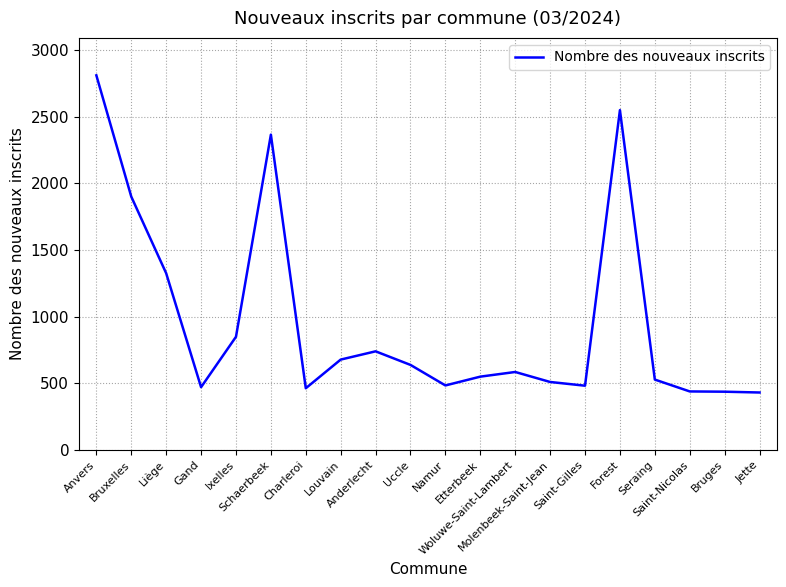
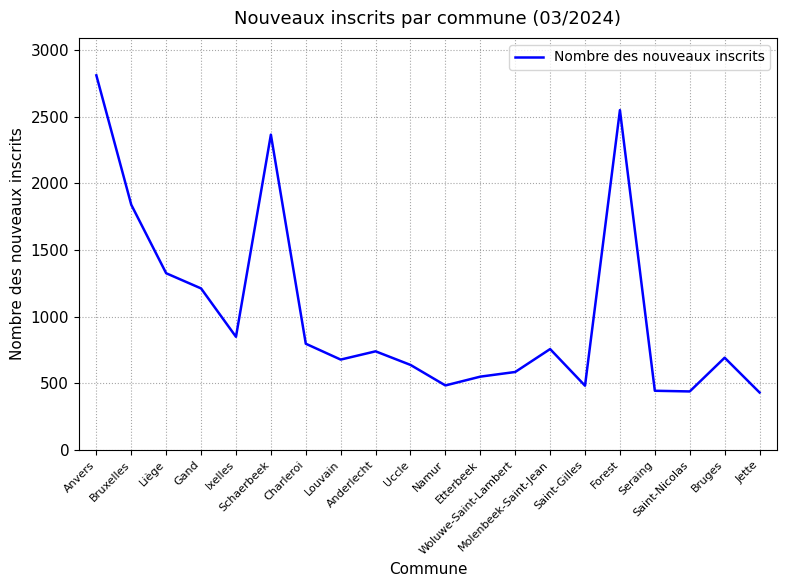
Bruxelles: 1900 -> 1840
Gand: 470 -> 1210
Charleroi: 460 -> 800
Molenbeek-Saint-Jean: 510 -> 760
Seraing: 530 -> 440
Bruges: 440 -> 690
